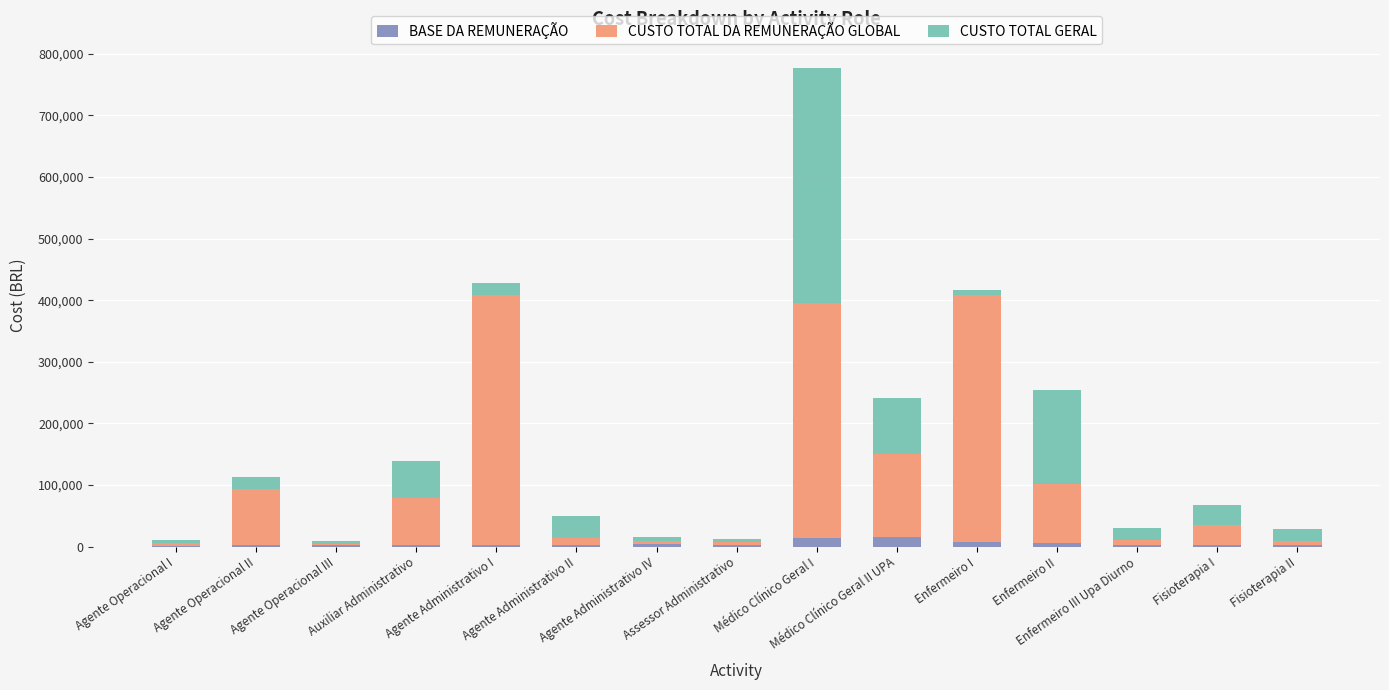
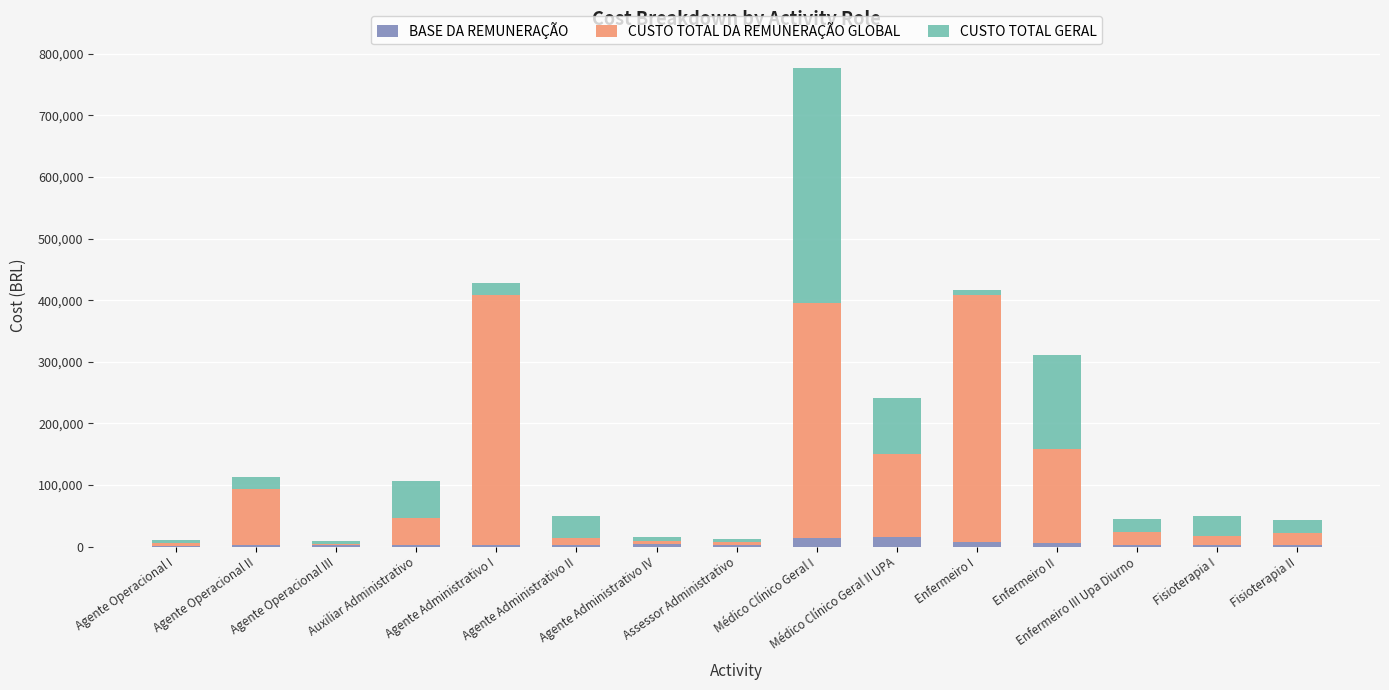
CUSTO TOTAL DA REMUNERAÇÃO GLOBAL, Auxiliar Administrativo: 80,000 -> 40,000
CUSTO TOTAL DA REMUNERAÇÃO GLOBAL, Enfermeiro II: 100,000 -> 150,000
CUSTO TOTAL DA REMUNERAÇÃO GLOBAL, Enfermeiro III Upa Diurno: 10,000 -> 20,000
CUSTO TOTAL DA REMUNERAÇÃO GLOBAL, Fisioterapia I: 30,000 -> 10,000
CUSTO TOTAL DA REMUNERAÇÃO GLOBAL, Fisioterapia II: 10,000 -> 20,000
